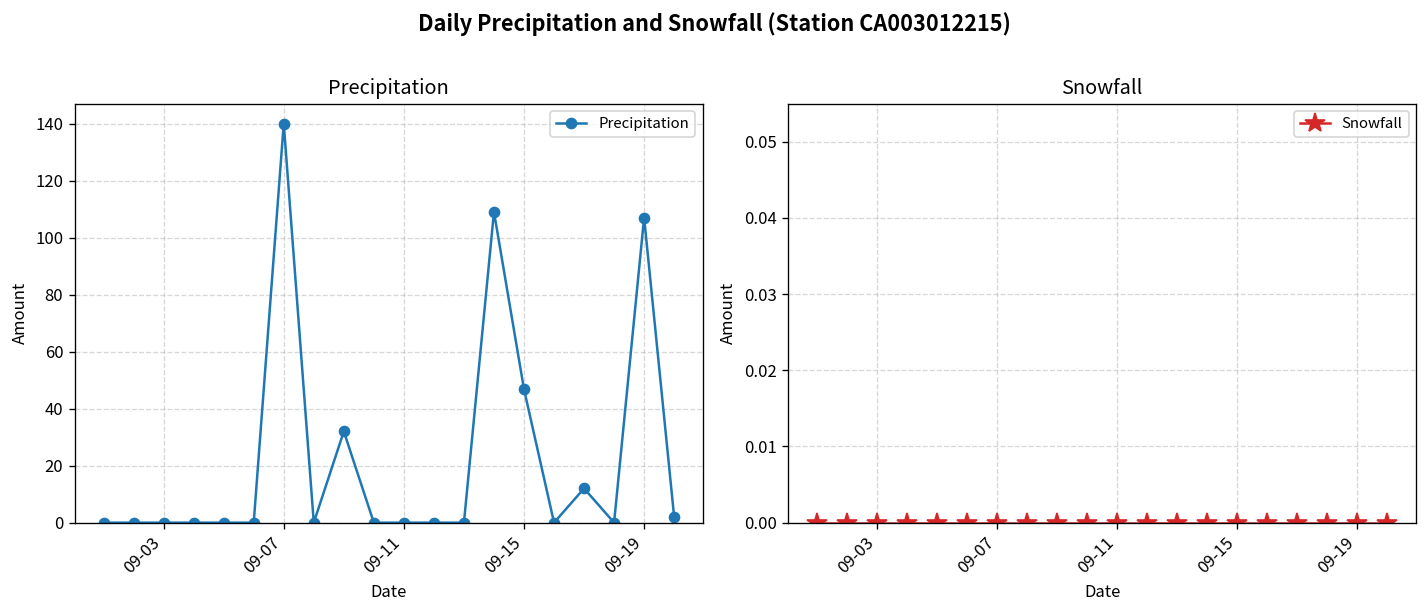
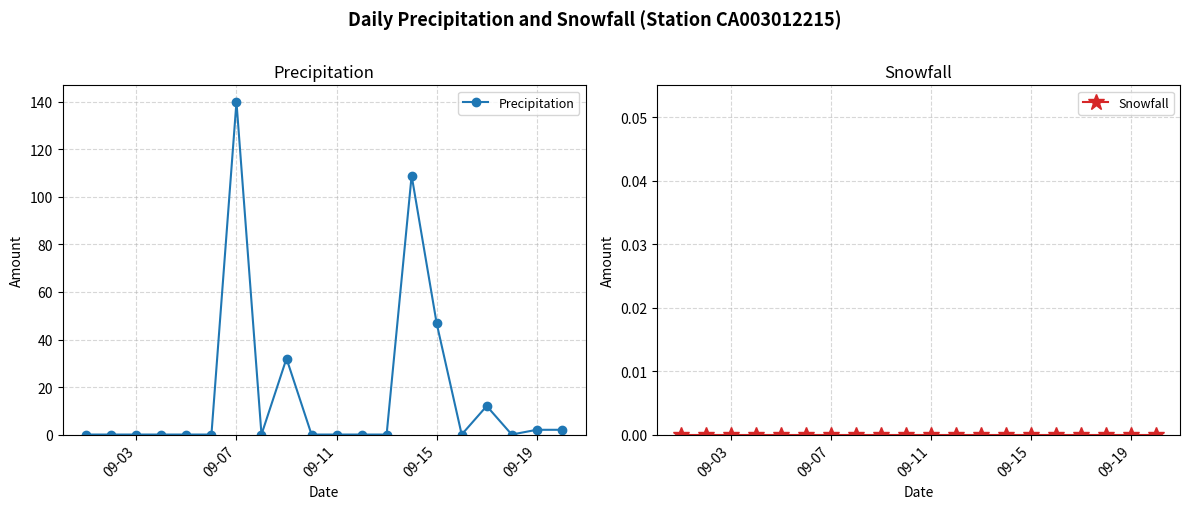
Precipitation, 09-19: 107 -> 2
